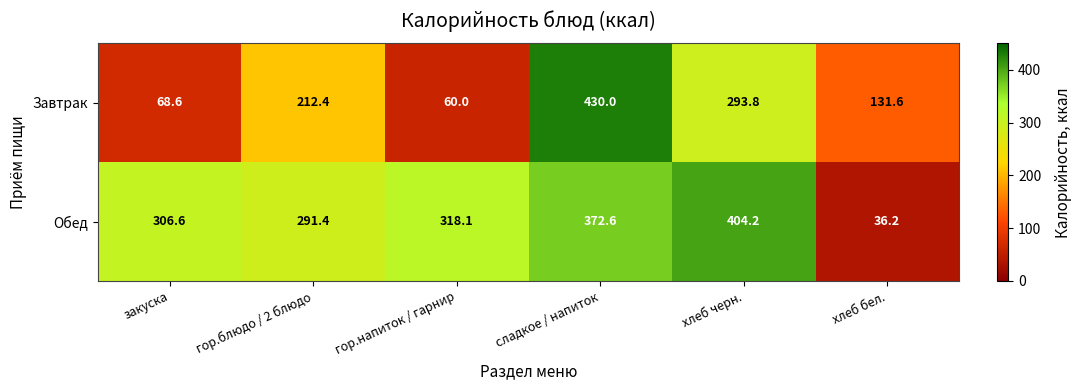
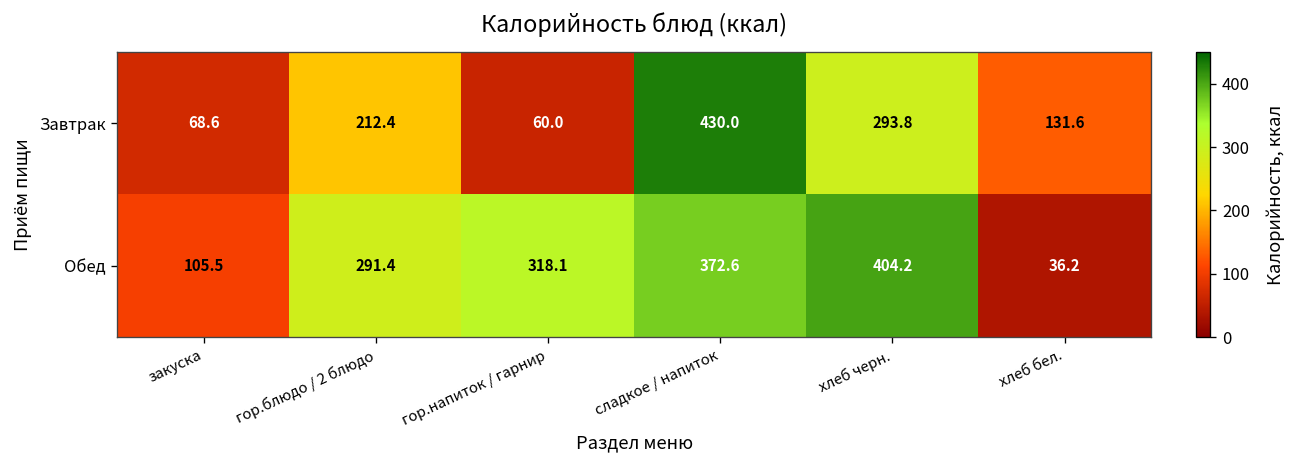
Обед, закуска: 306.6 -> 105.5
